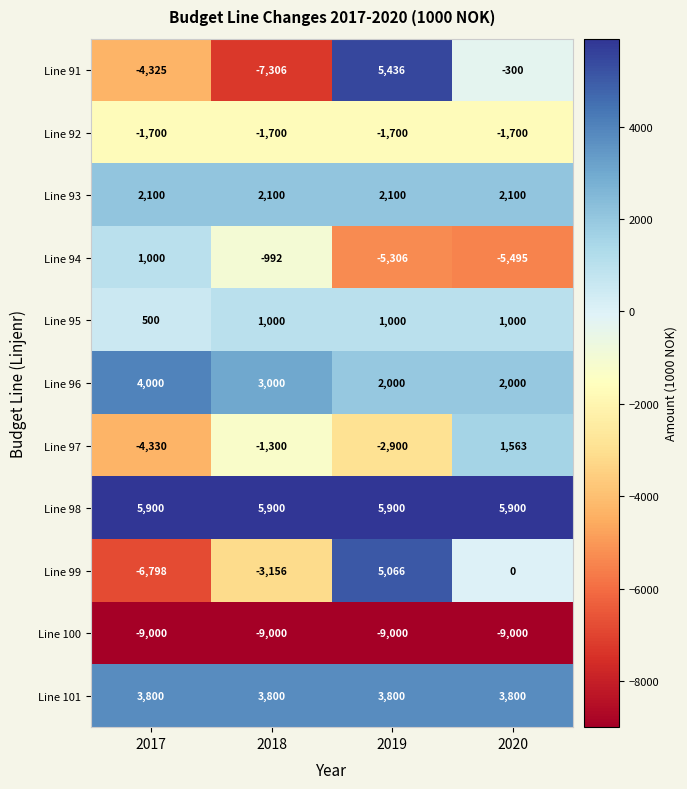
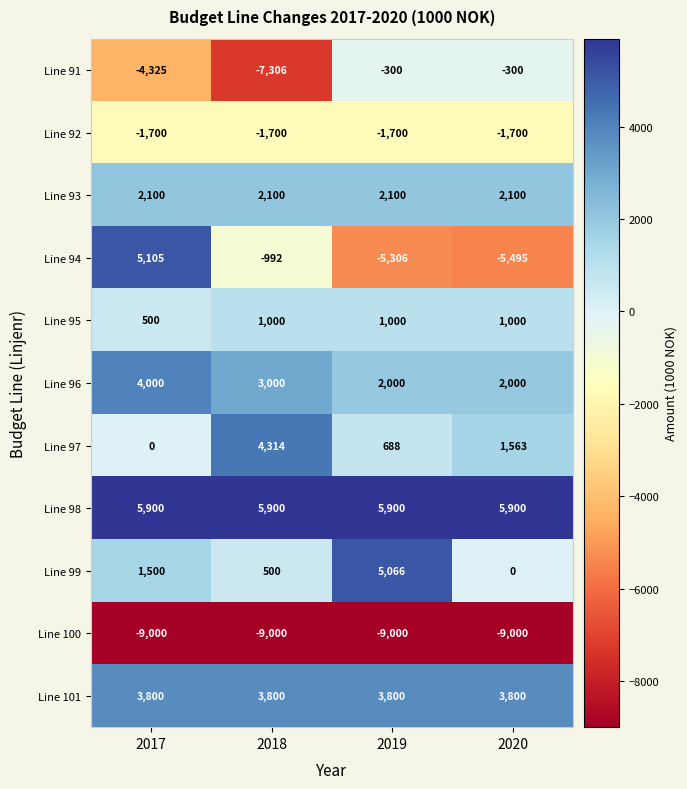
Line 91, 2019: 5,436 -> -300
Line 94, 2017: 1,000 -> 5,105
Line 97, 2017: -4,330 -> 0
Line 97, 2018: -1,300 -> 4,314
Line 97, 2019: -2,900 -> 688
Line 99, 2017: -6,798 -> 1,500
Line 99, 2018: -3,156 -> 500
